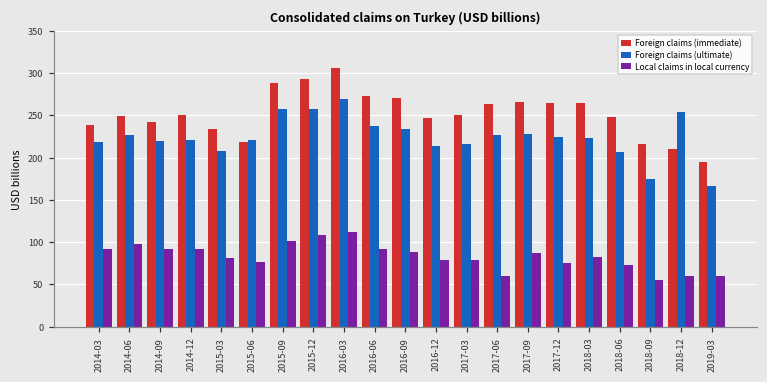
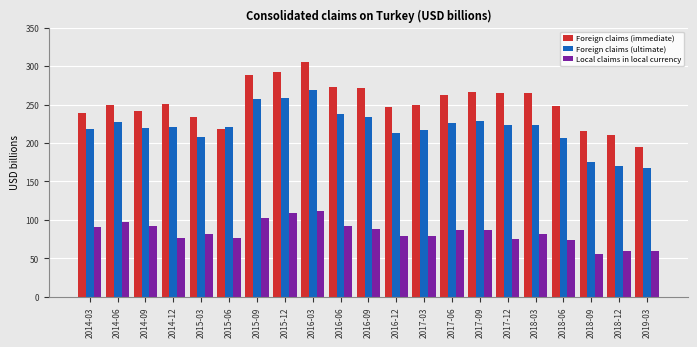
Local claims in local currency, 2014-12: 90 -> 80
Local claims in local currency, 2017-06: 60 -> 90
Foreign claims (ultimate), 2018-12: 250 -> 170
